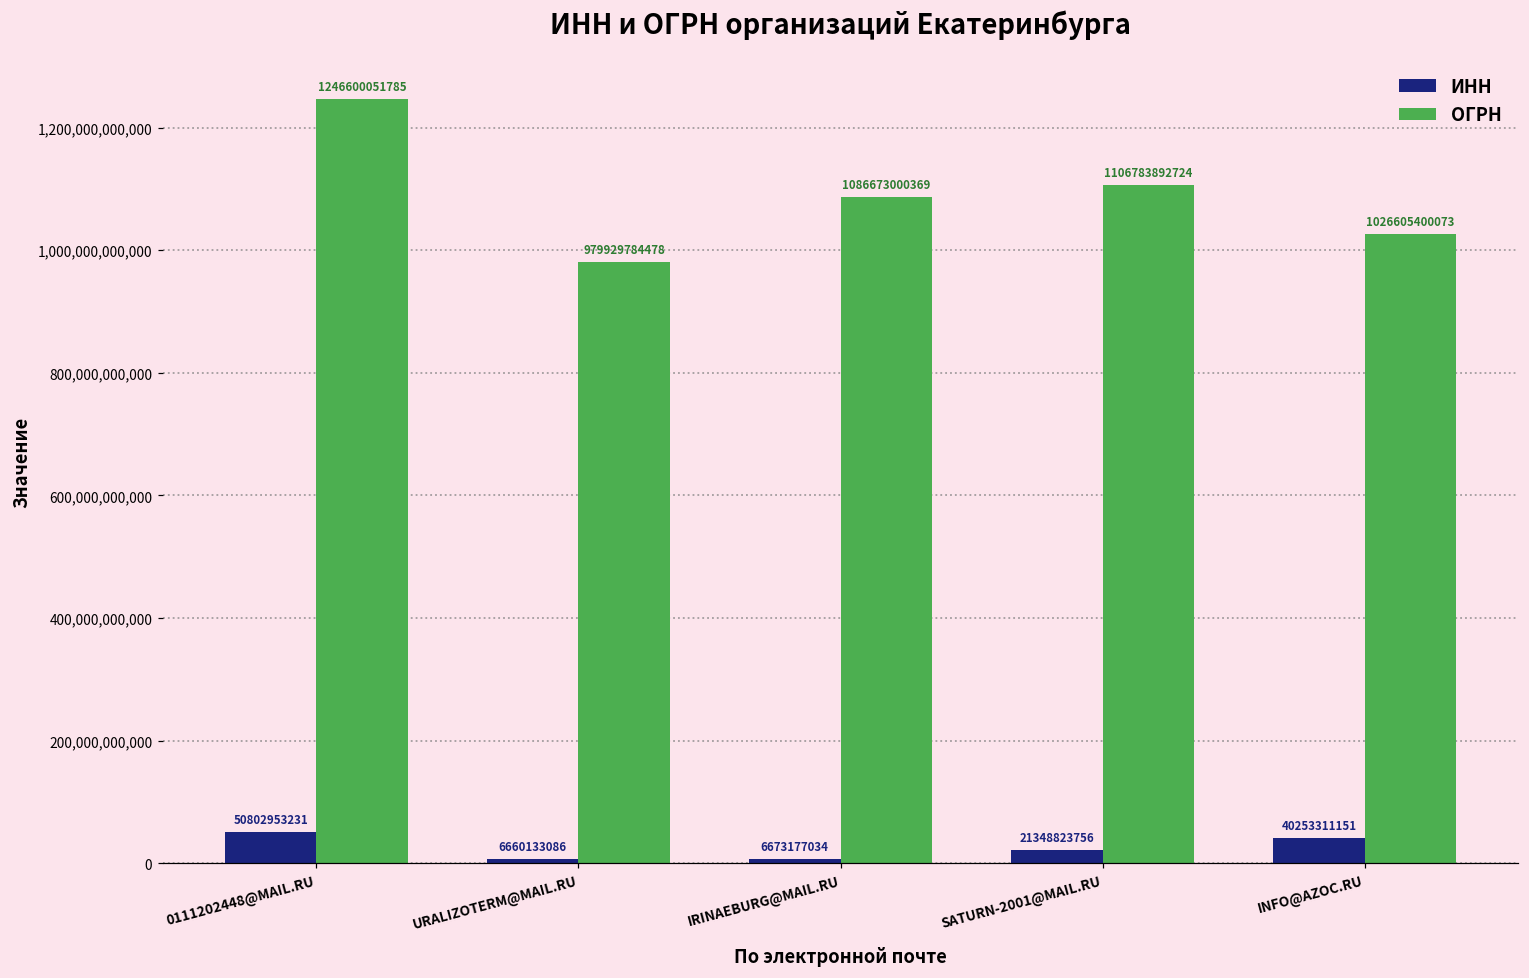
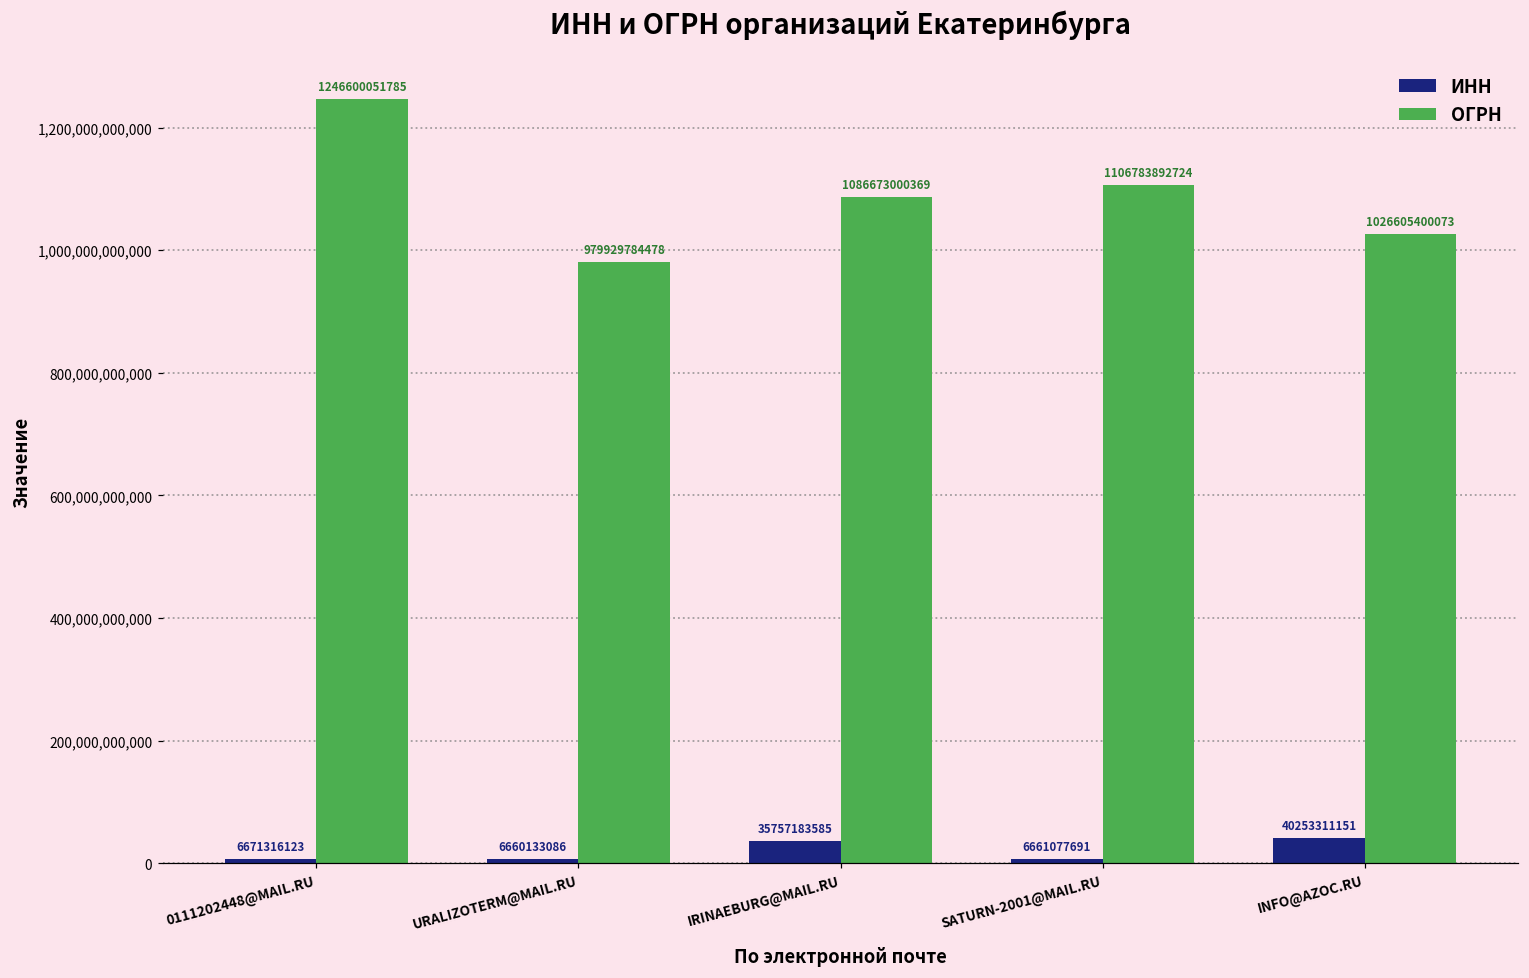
ИНН, 0111202448@MAIL.RU: 50802953231 -> 6671316123
ИНН, IRINAEBURG@MAIL.RU: 6673177034 -> 35757183585
ИНН, SATURN-2001@MAIL.RU: 21348823756 -> 6661077691
